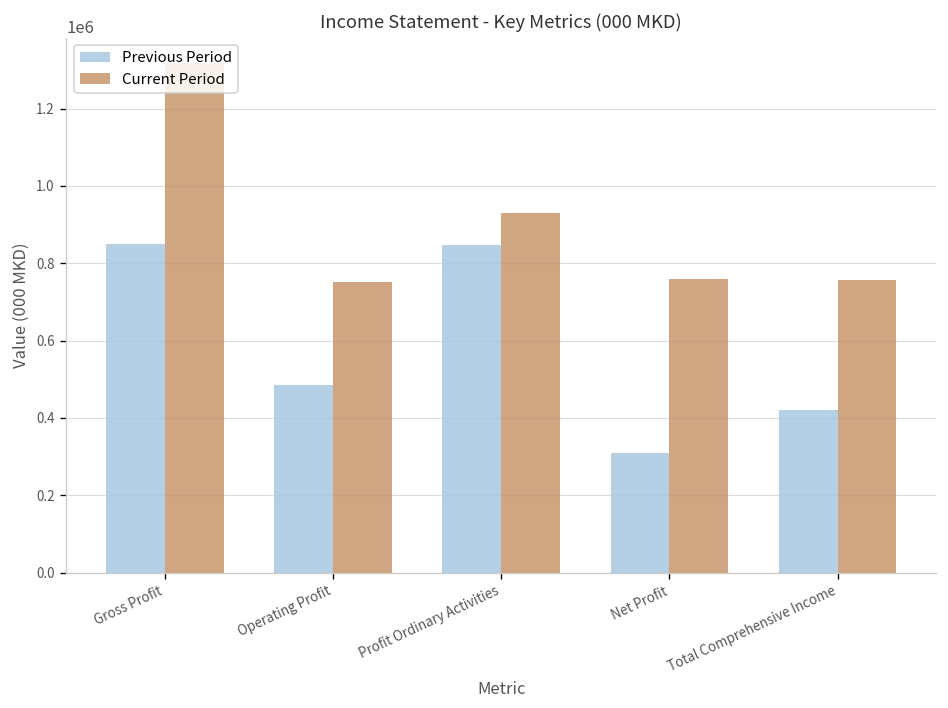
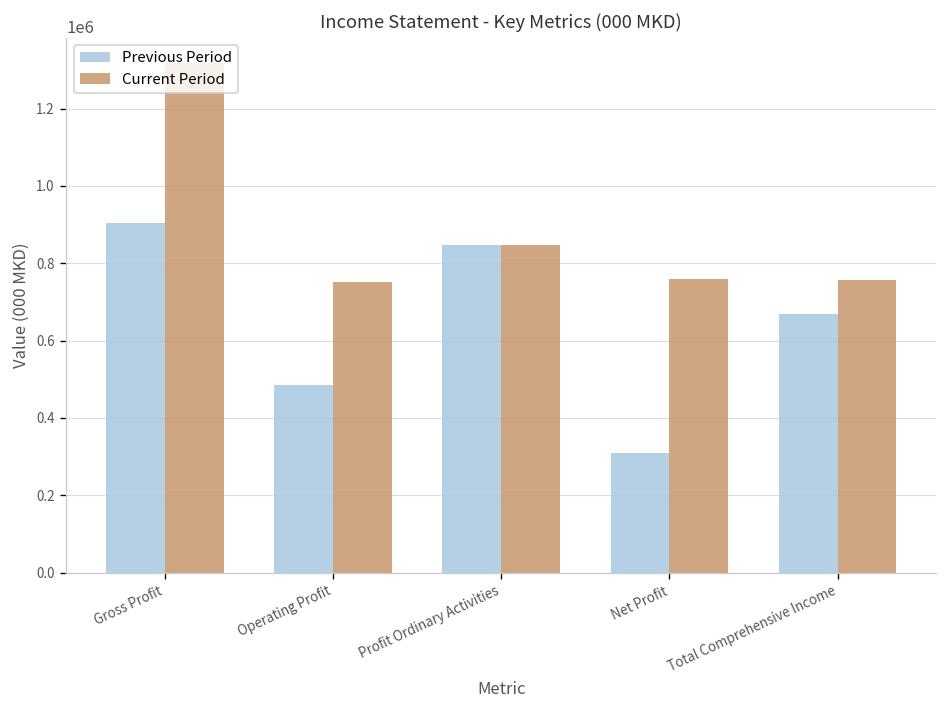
Previous Period, Gross Profit: 850000 -> 900000
Current Period, Profit Ordinary Activities: 930000 -> 850000
Previous Period, Total Comprehensive Income: 420000 -> 670000
